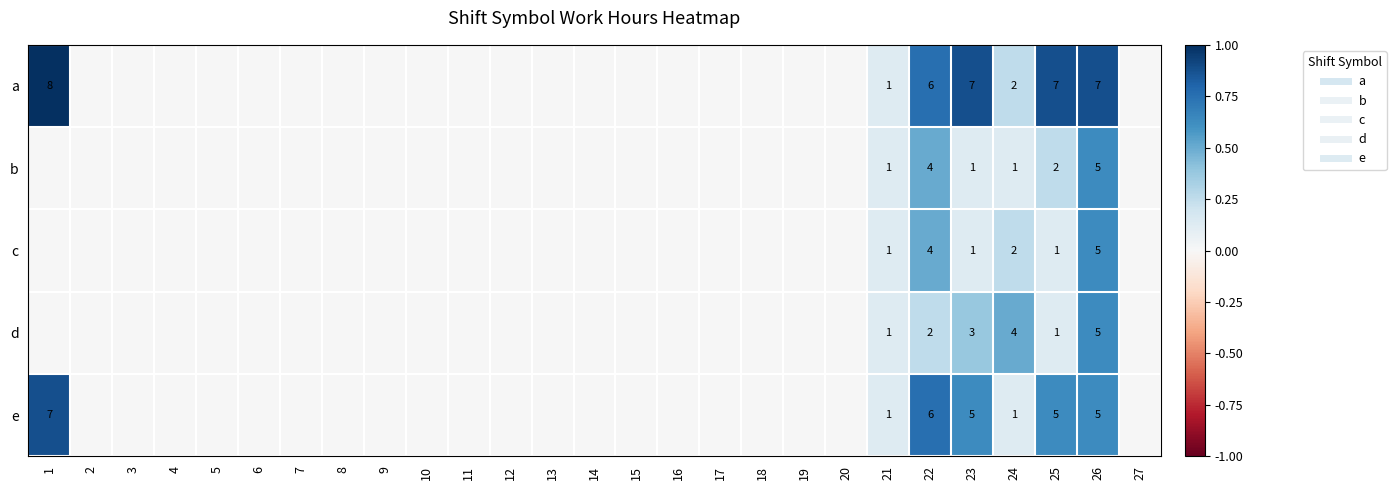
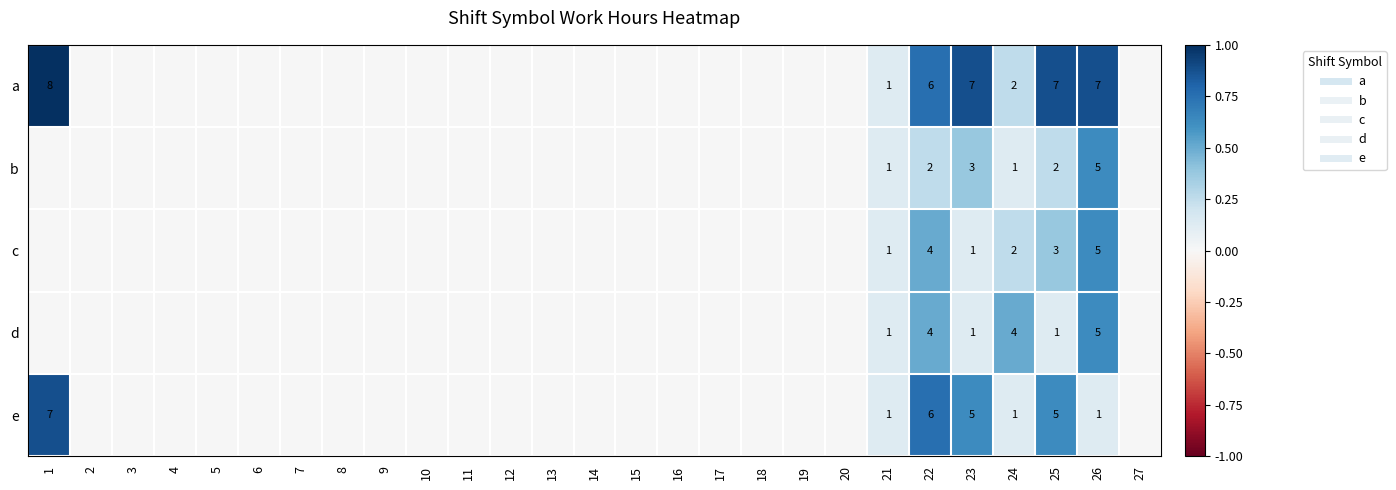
b, 22: 4 -> 2
b, 23: 1 -> 3
c, 25: 1 -> 3
d, 22: 2 -> 4
d, 23: 3 -> 1
e, 26: 5 -> 1
